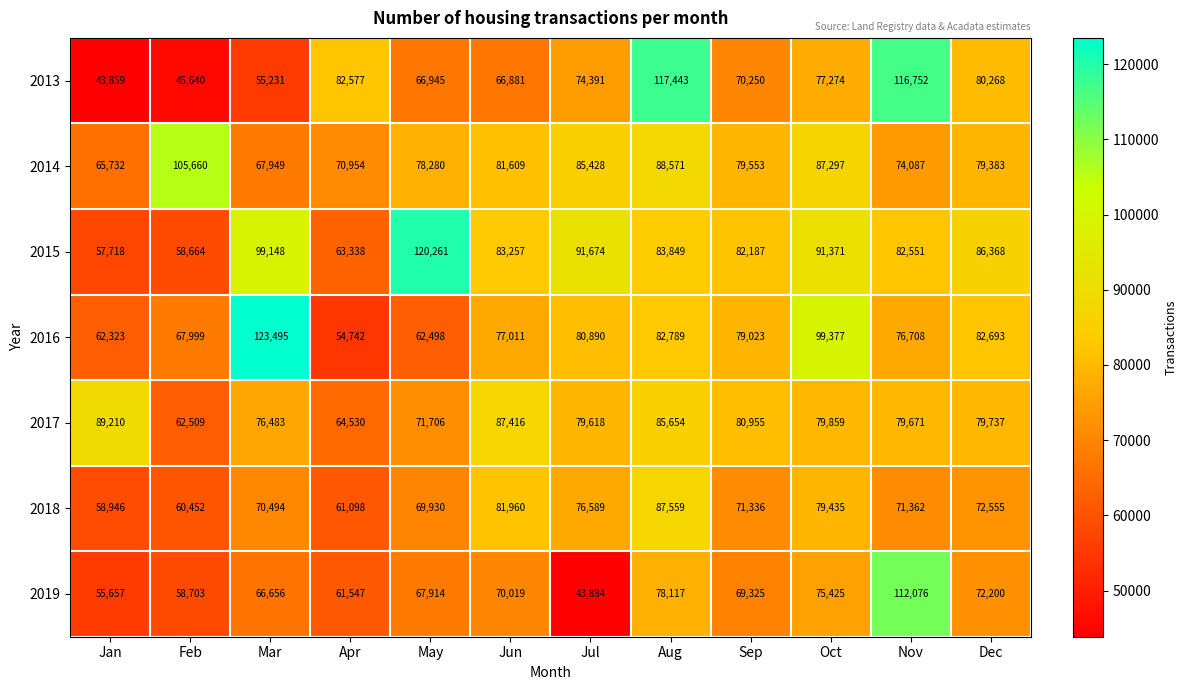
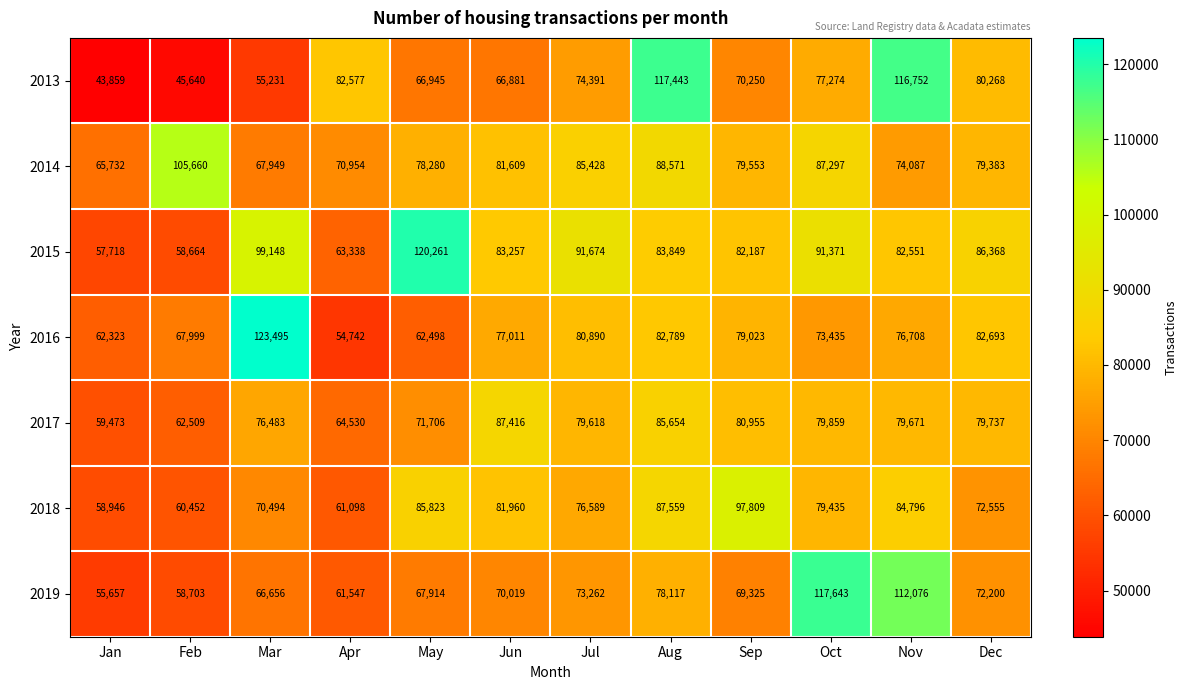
2016, Oct: 99,377 -> 73,435
2017, Jan: 89,210 -> 59,473
2018, May: 69,930 -> 85,823
2018, Sep: 71,336 -> 97,809
2018, Nov: 71,362 -> 84,796
2019, Jul: 43,884 -> 73,262
2019, Oct: 75,425 -> 117,643
